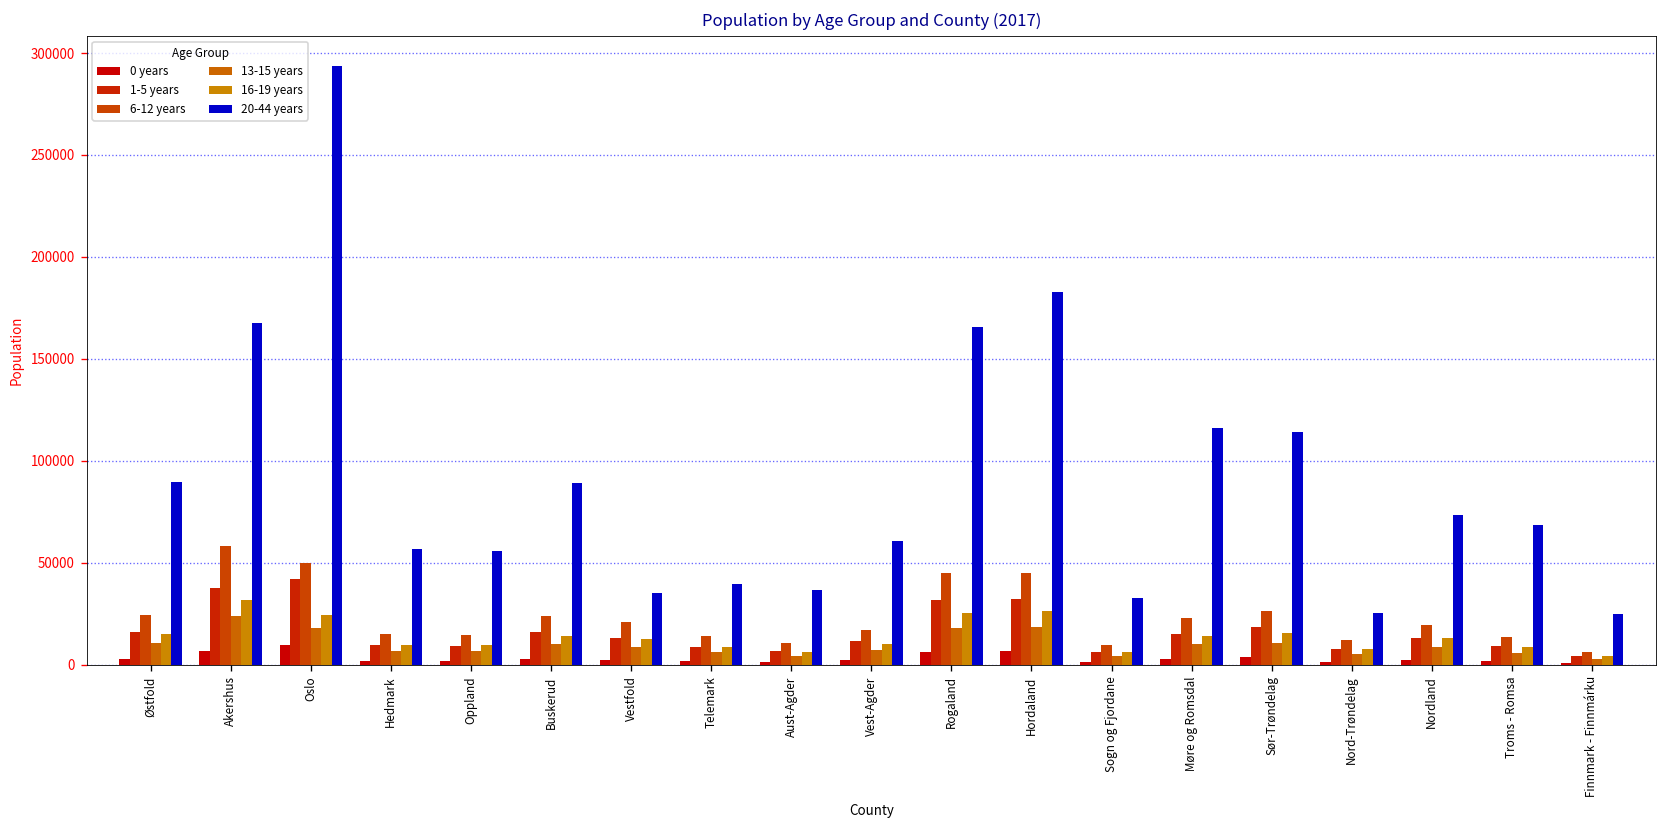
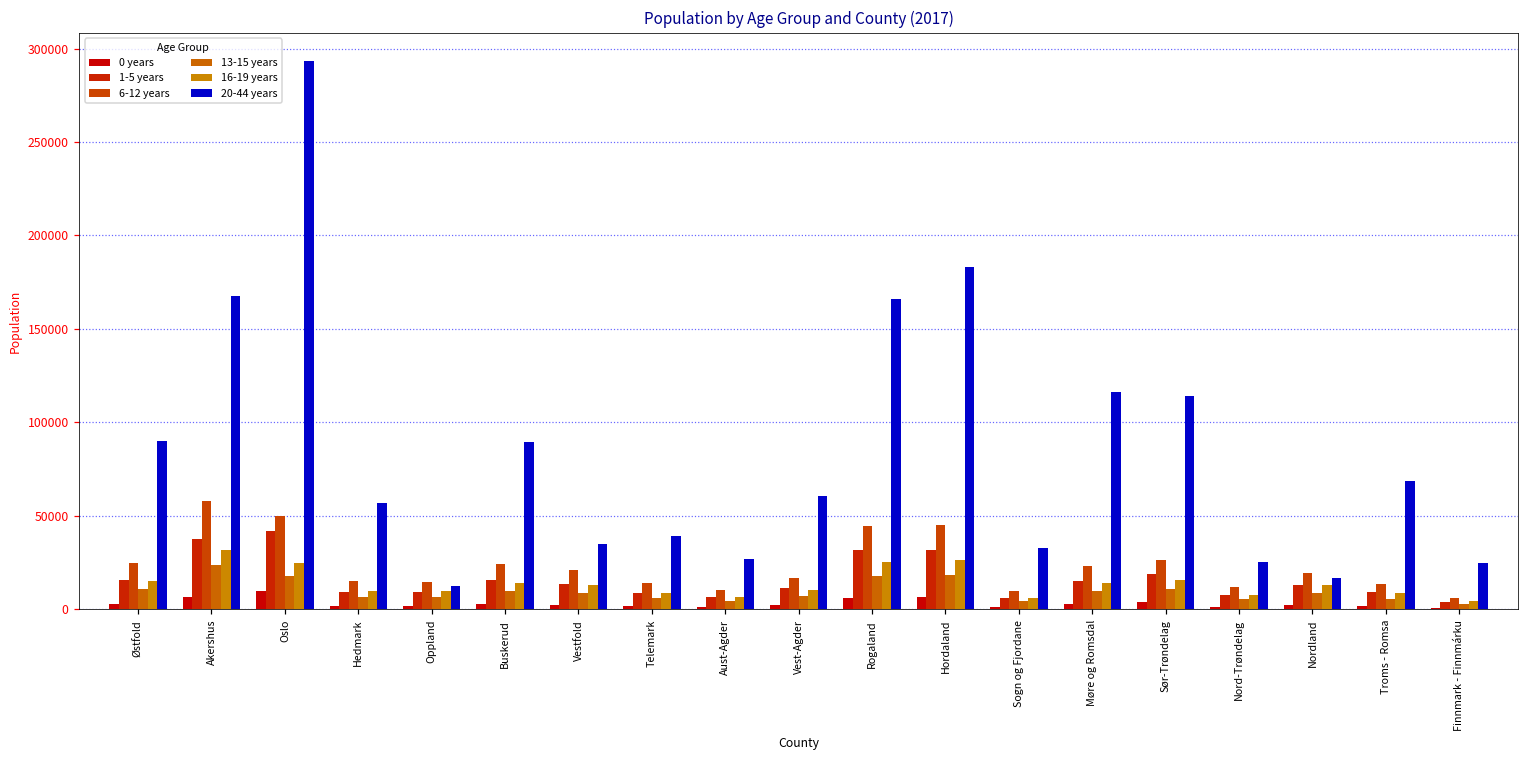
20-44 years, Oppland: 56000 -> 13000
20-44 years, Aust-Agder: 37000 -> 27000
20-44 years, Nordland: 73000 -> 17000
